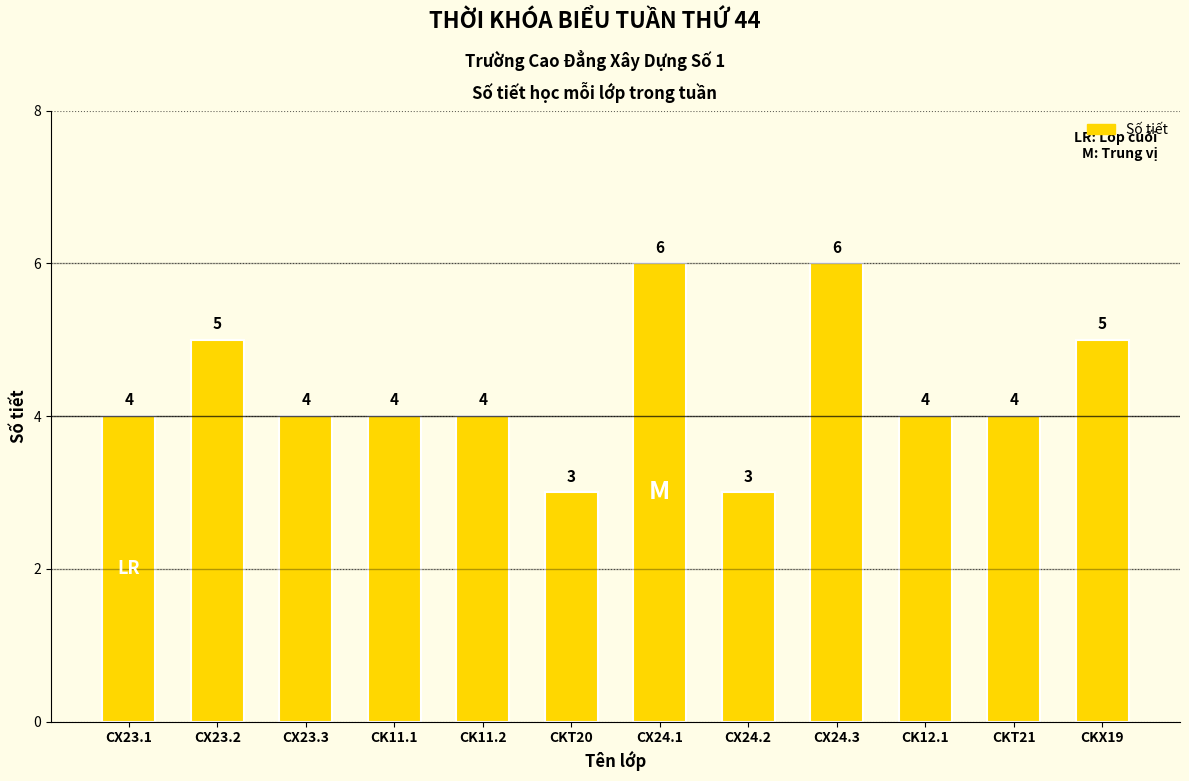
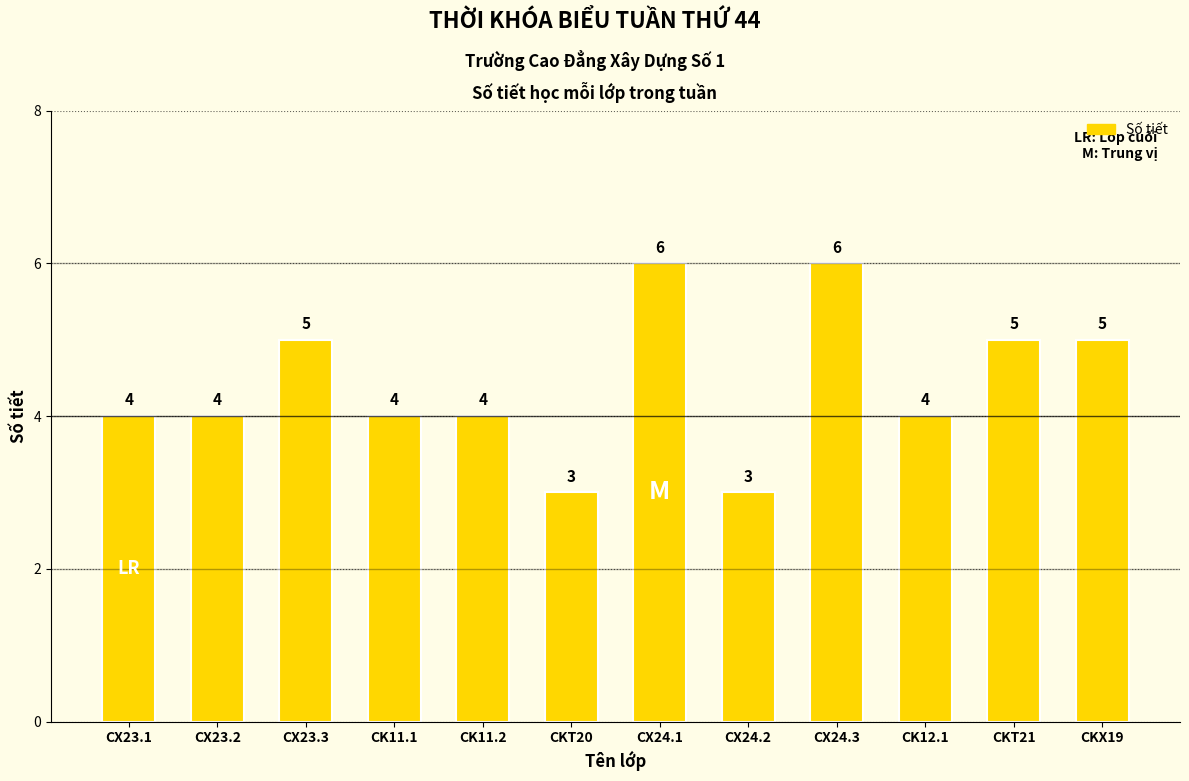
CX23.2: 5 -> 4
CX23.3: 4 -> 5
CKT21: 4 -> 5
